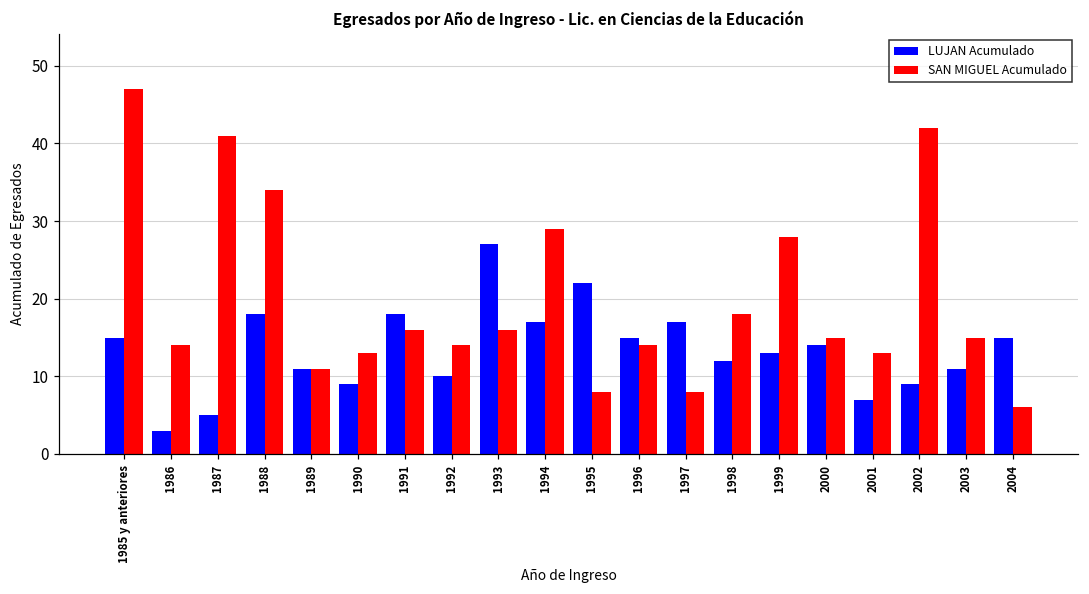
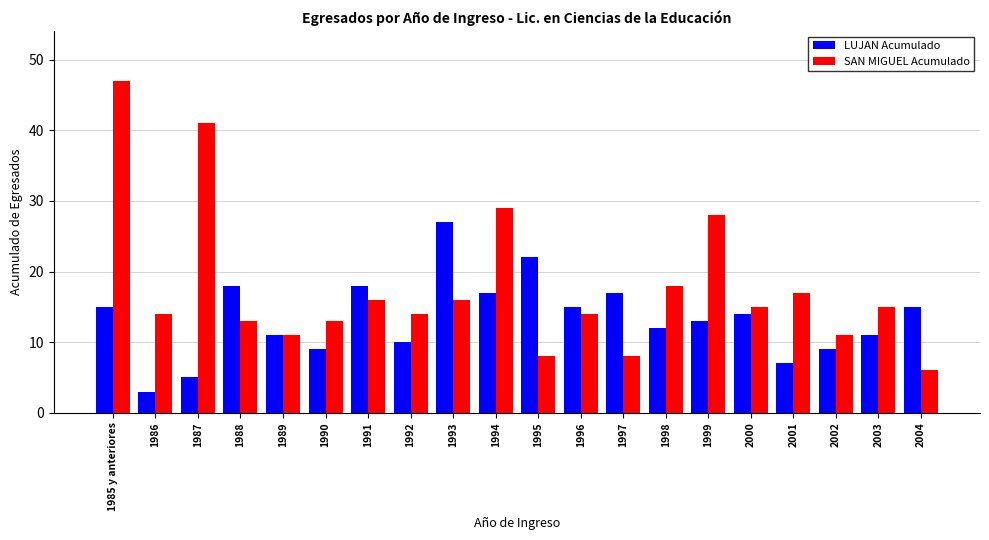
SAN MIGUEL Acumulado, 1988: 34 -> 13
SAN MIGUEL Acumulado, 2001: 13 -> 17
SAN MIGUEL Acumulado, 2002: 42 -> 11
